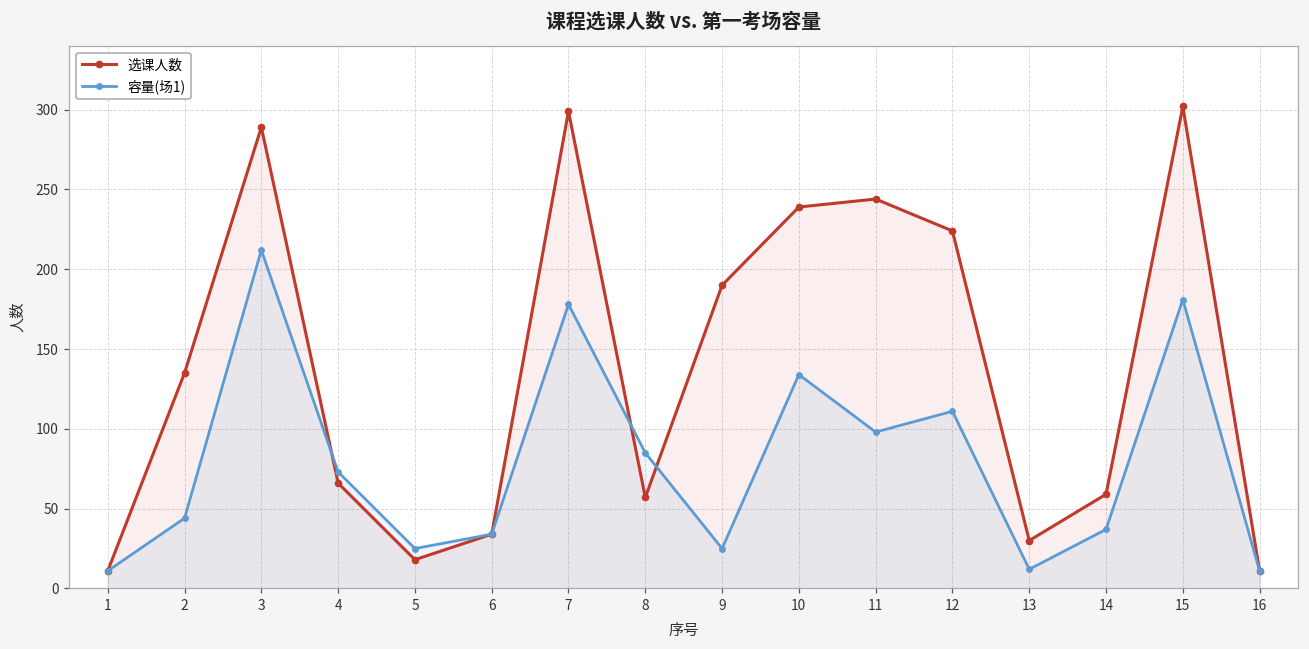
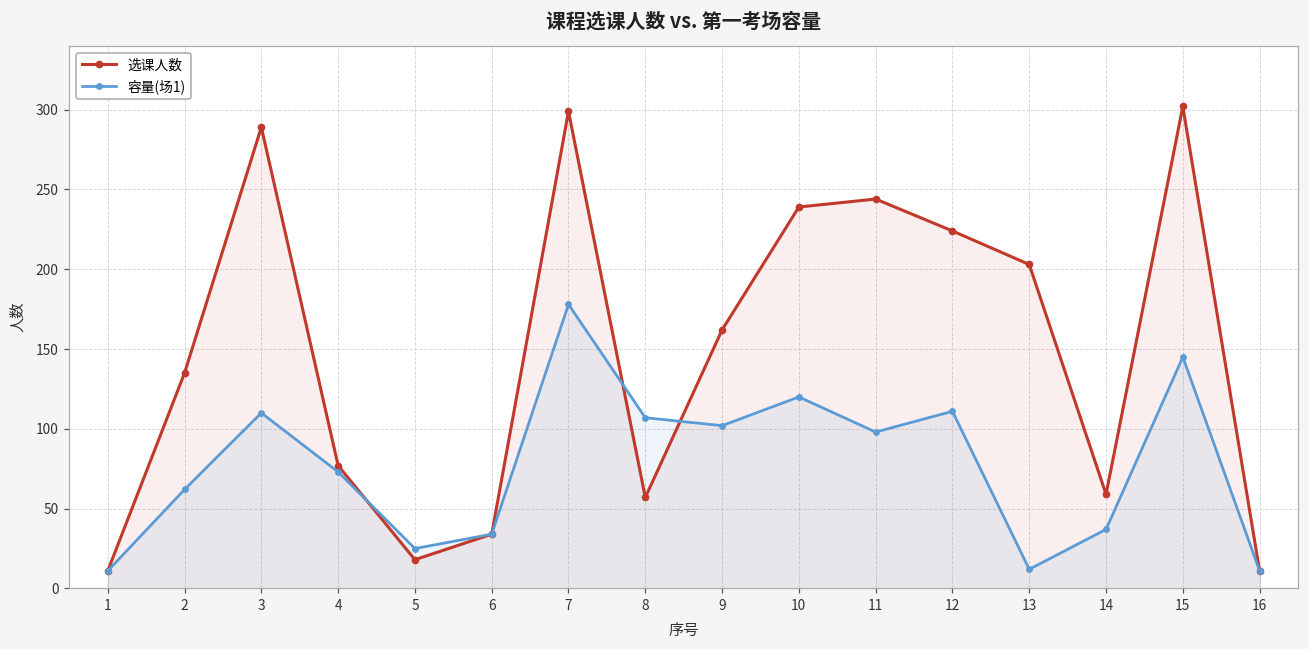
容量(场1), 2: 44 -> 62
容量(场1), 3: 212 -> 110
选课人数, 4: 66 -> 77
容量(场1), 8: 85 -> 107
选课人数, 9: 190 -> 162
容量(场1), 9: 25 -> 102
容量(场1), 10: 134 -> 120
选课人数, 13: 30 -> 203
容量(场1), 15: 181 -> 145
